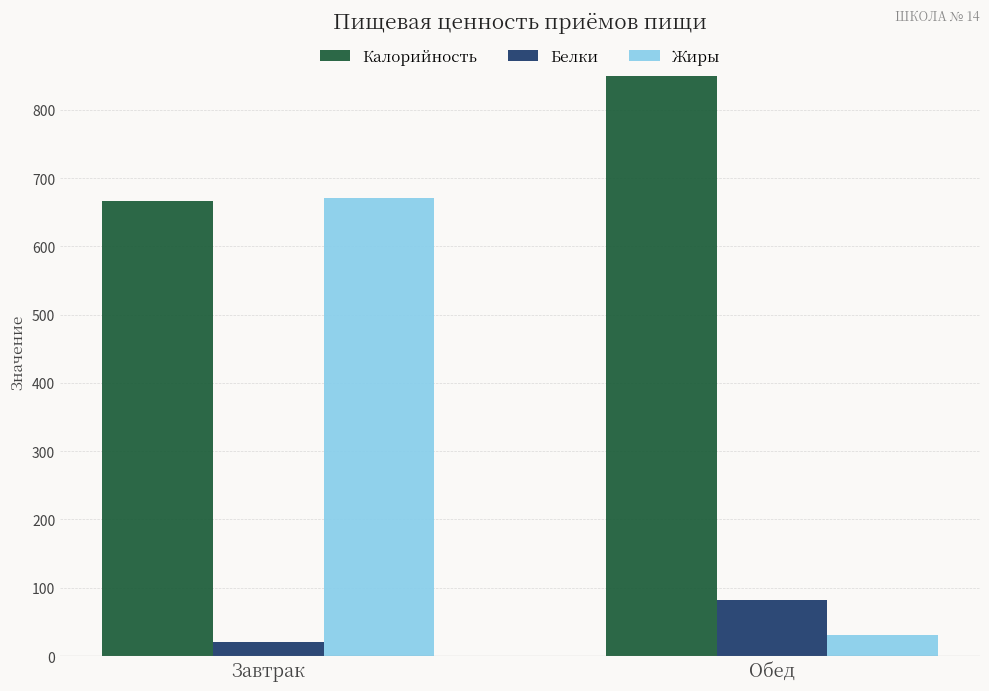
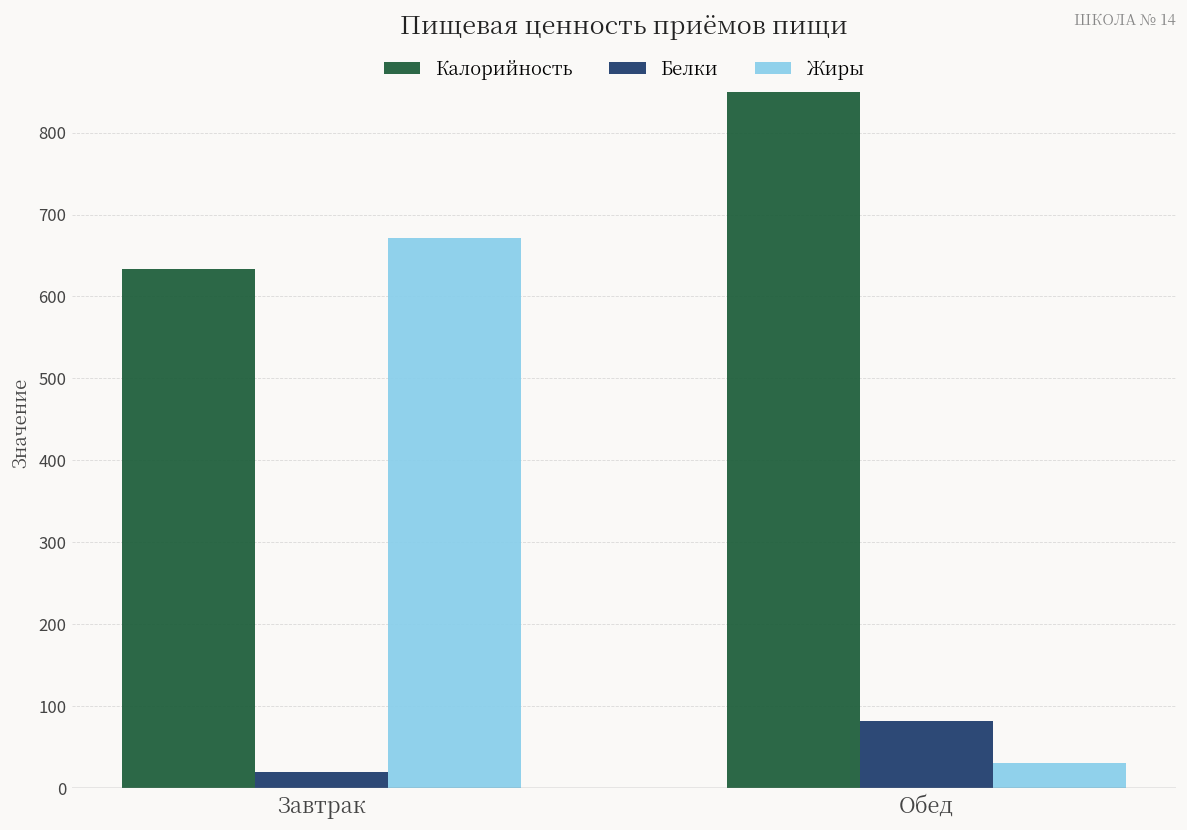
Калорийность, Завтрак: 670 -> 630
